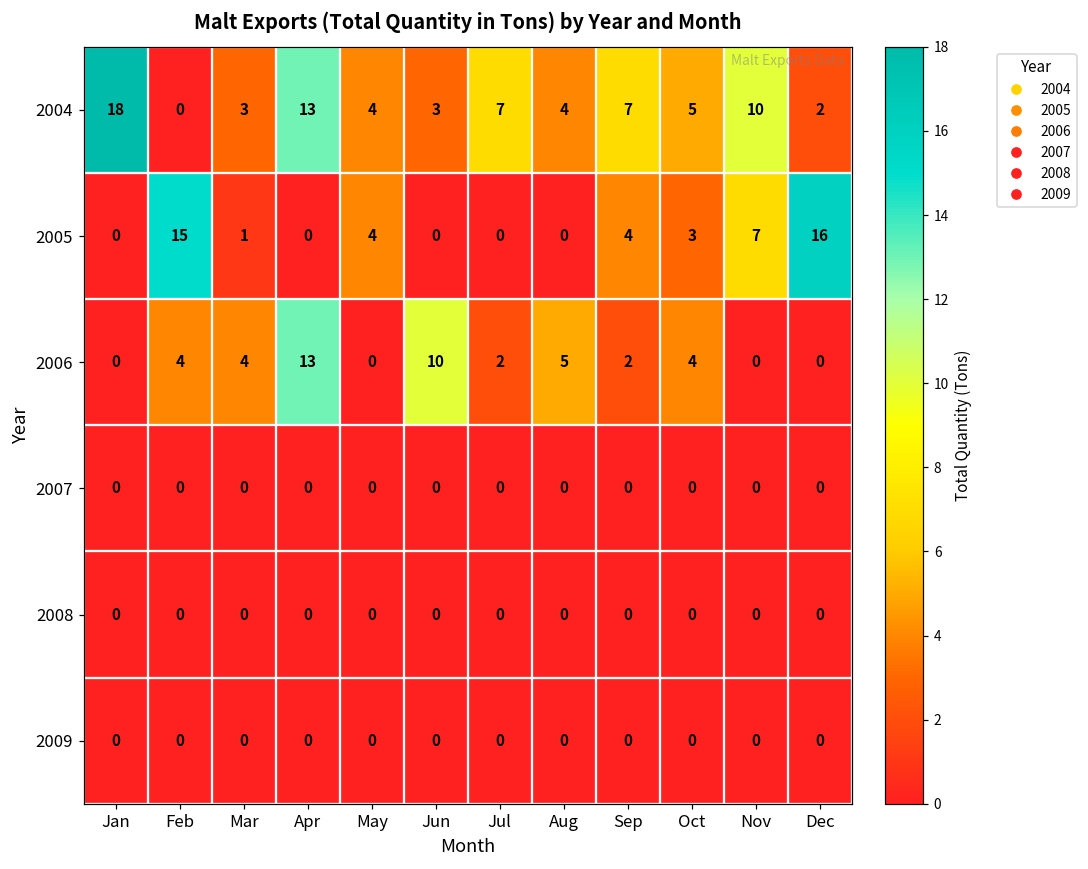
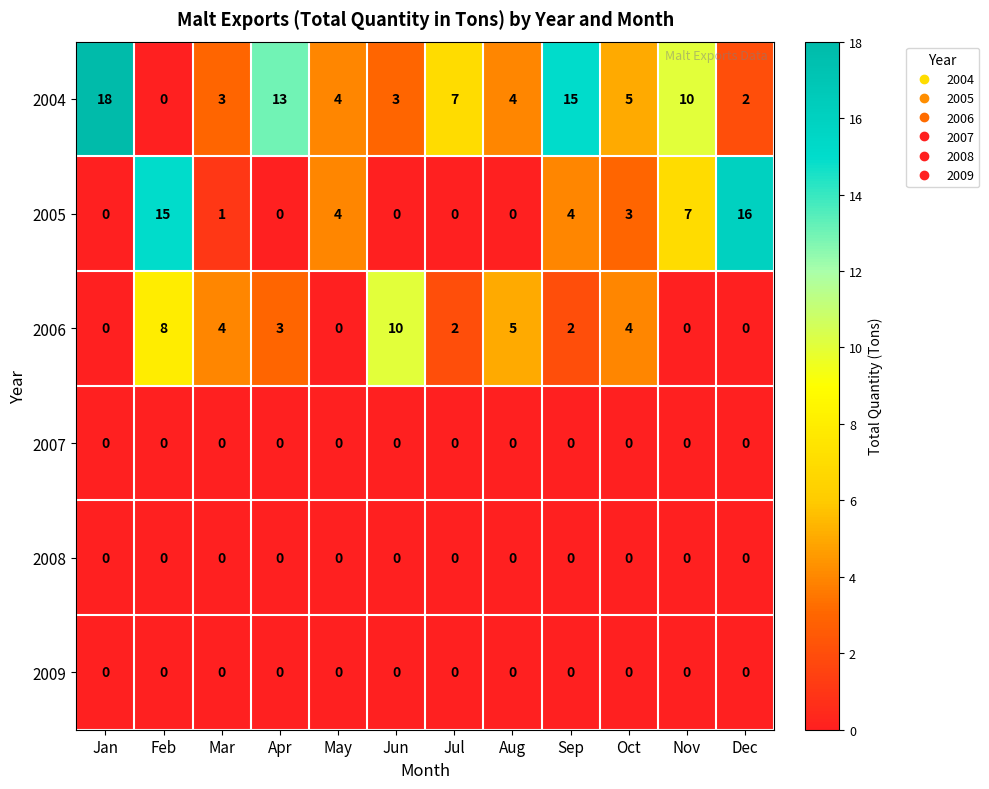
2004, Sep: 7 -> 15
2006, Feb: 4 -> 8
2006, Apr: 13 -> 3
